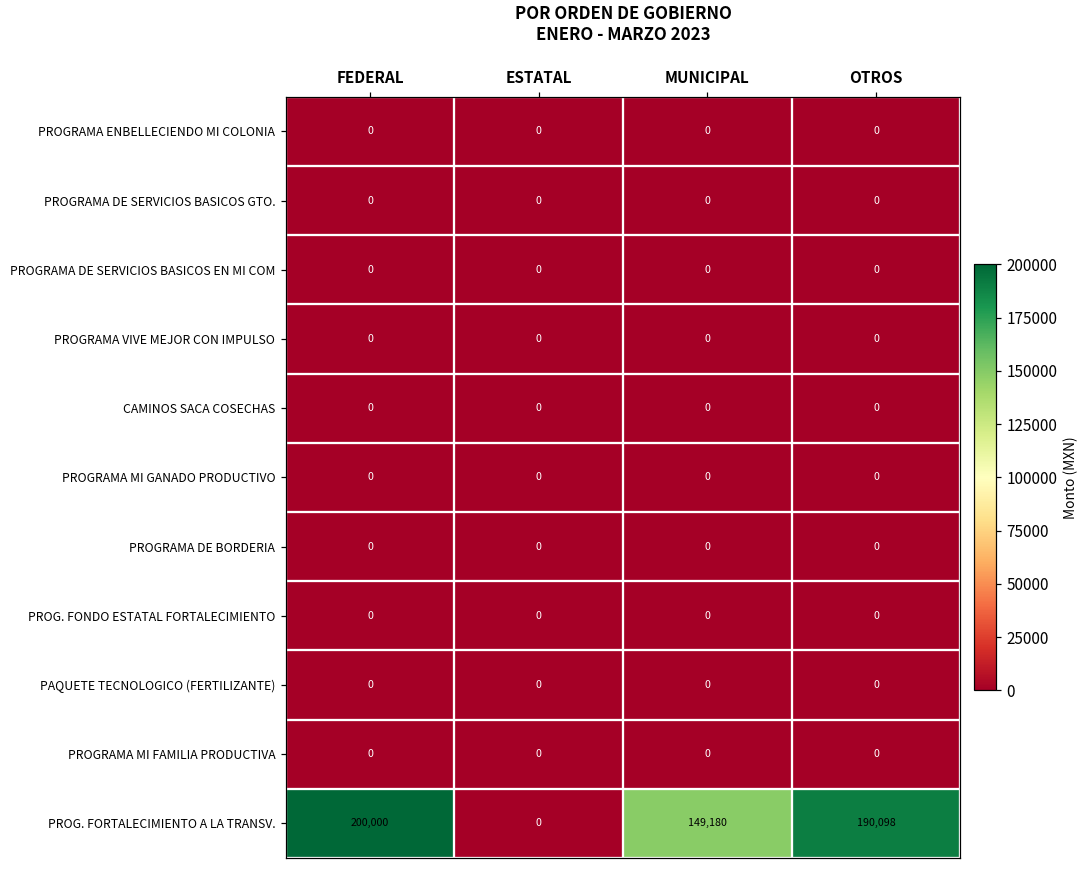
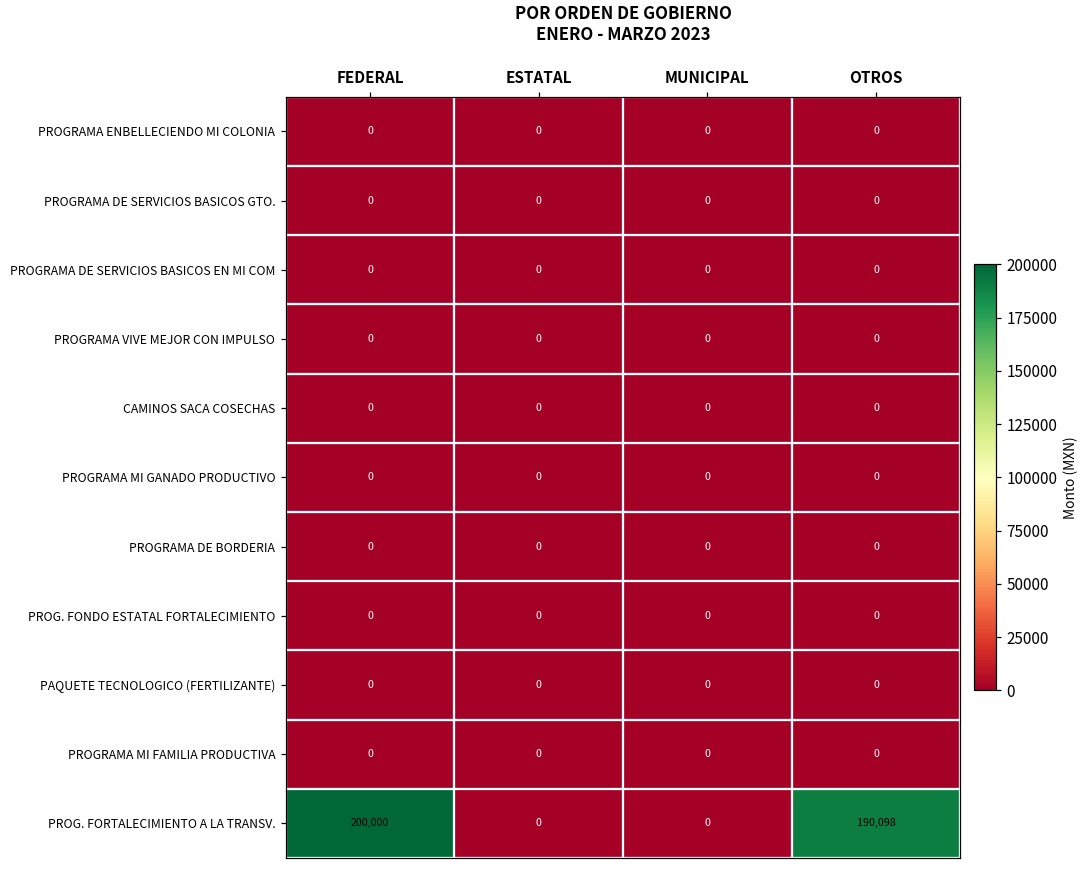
PROG. FORTALECIMIENTO A LA TRANSV., MUNICIPAL: 149,180 -> 0
